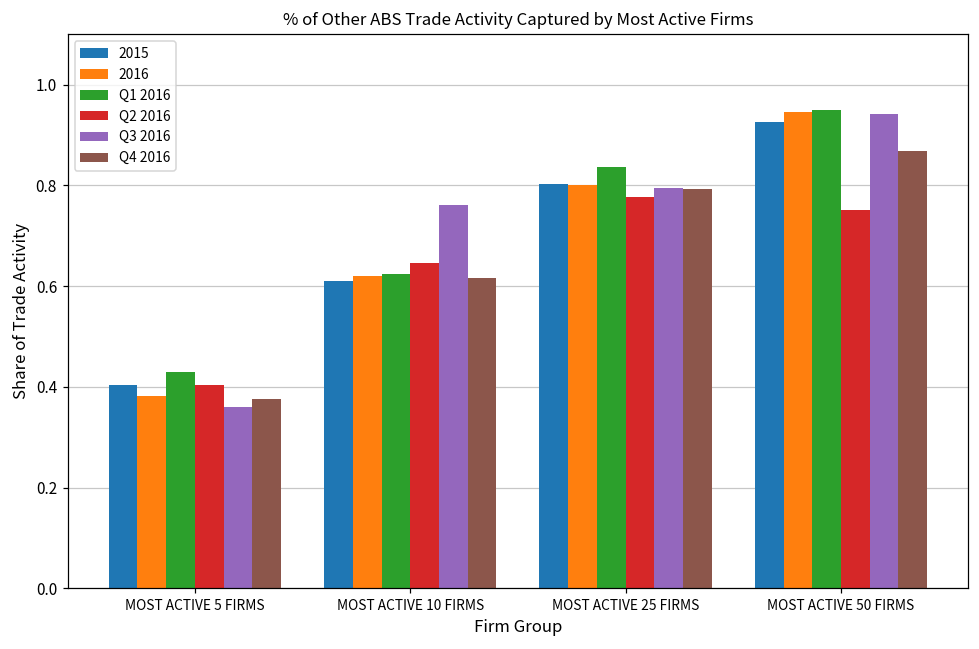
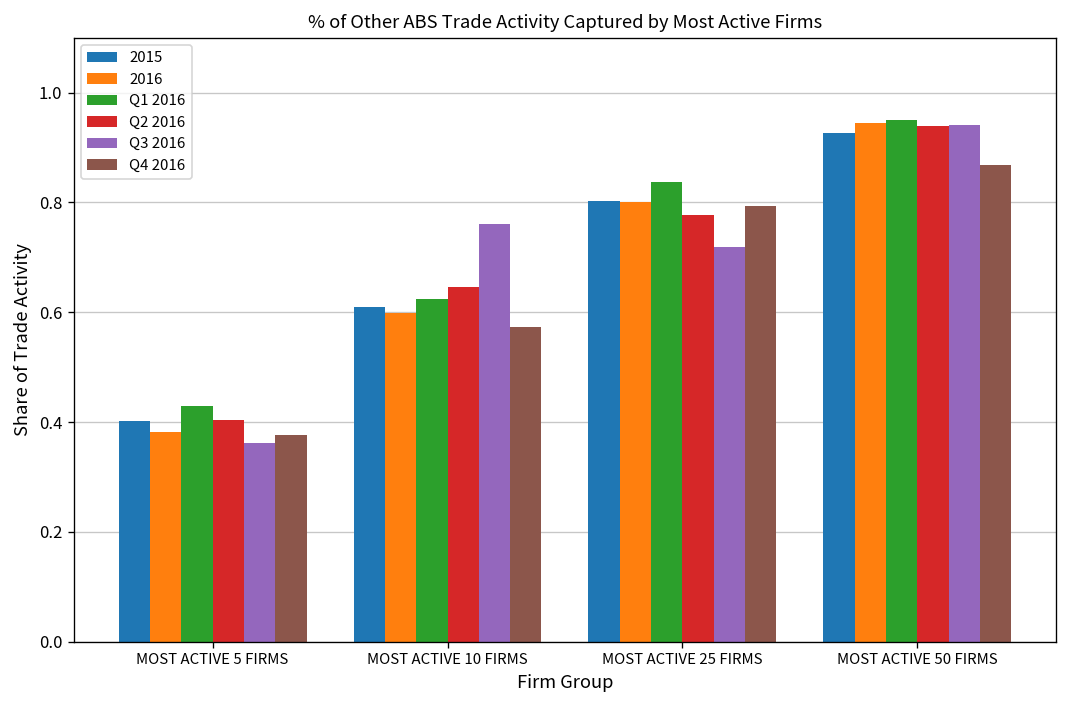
2016, MOST ACTIVE 10 FIRMS: 0.62 -> 0.60
Q4 2016, MOST ACTIVE 10 FIRMS: 0.62 -> 0.57
Q3 2016, MOST ACTIVE 25 FIRMS: 0.79 -> 0.72
Q2 2016, MOST ACTIVE 50 FIRMS: 0.75 -> 0.94
